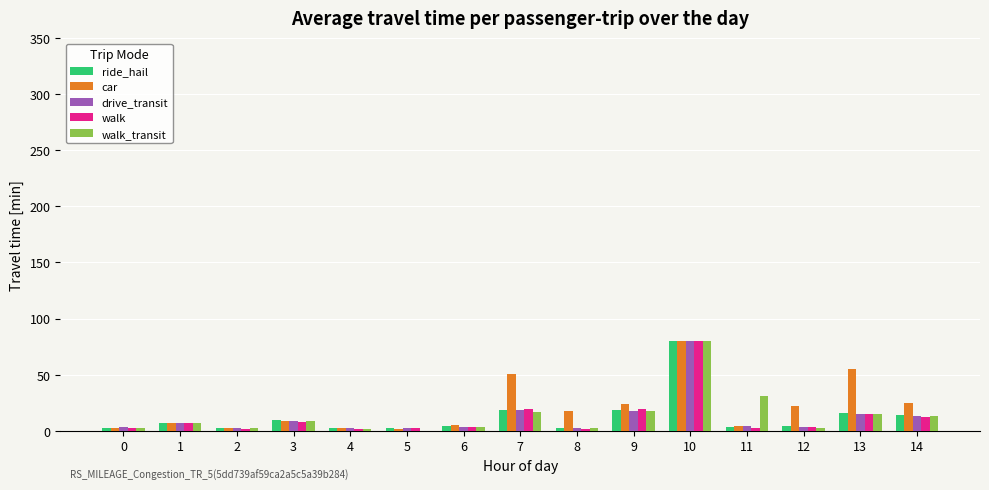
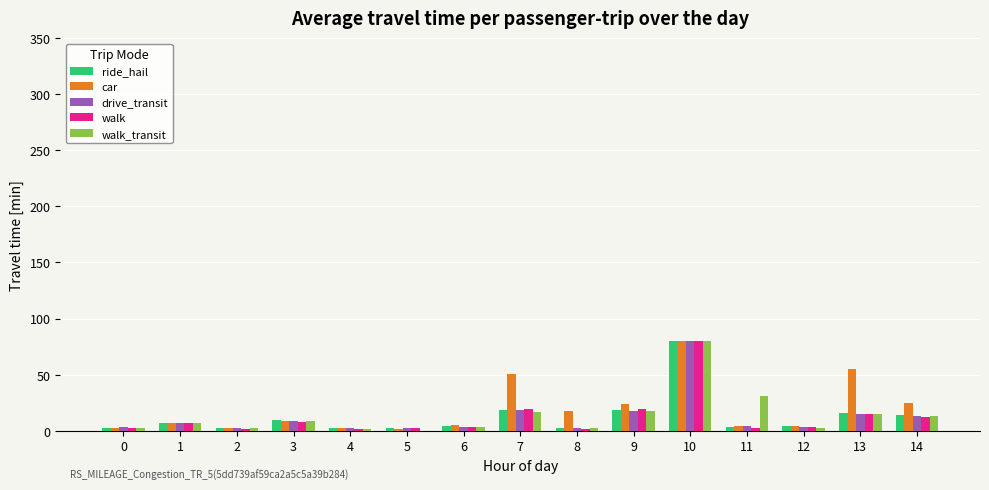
car, 12: 22 -> 5
